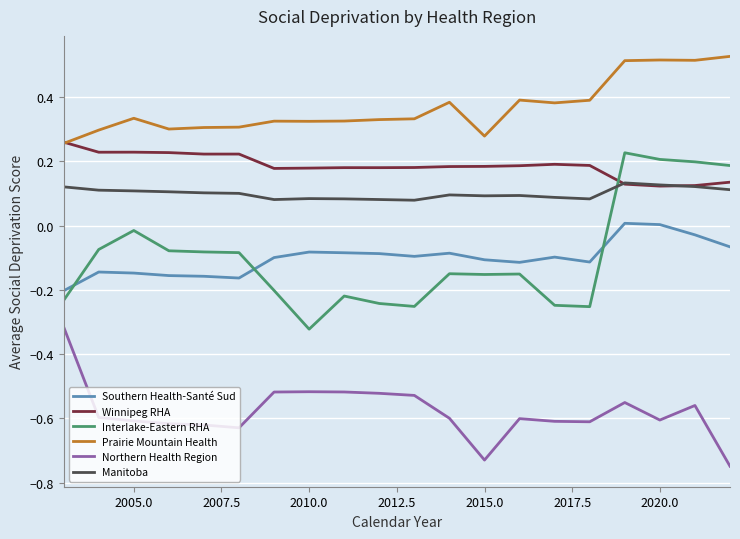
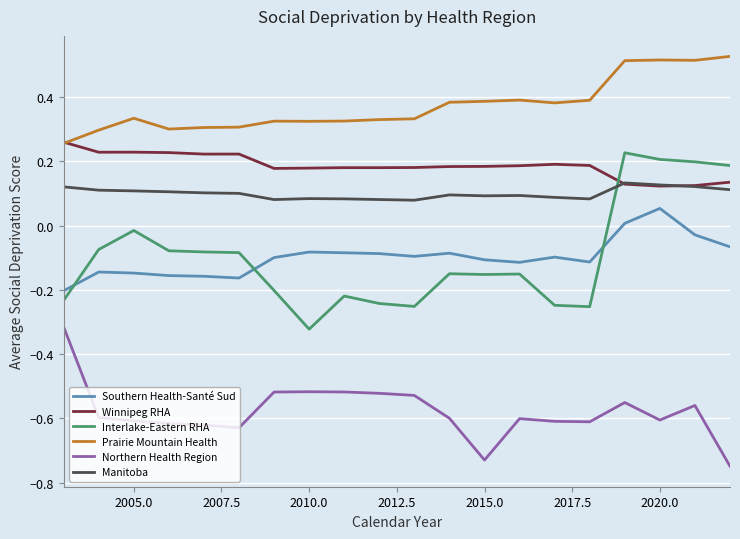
Prairie Mountain Health, 2015.0: 0.28 -> 0.39
Southern Health-Santé Sud, 2020.0: 0.00 -> 0.05
